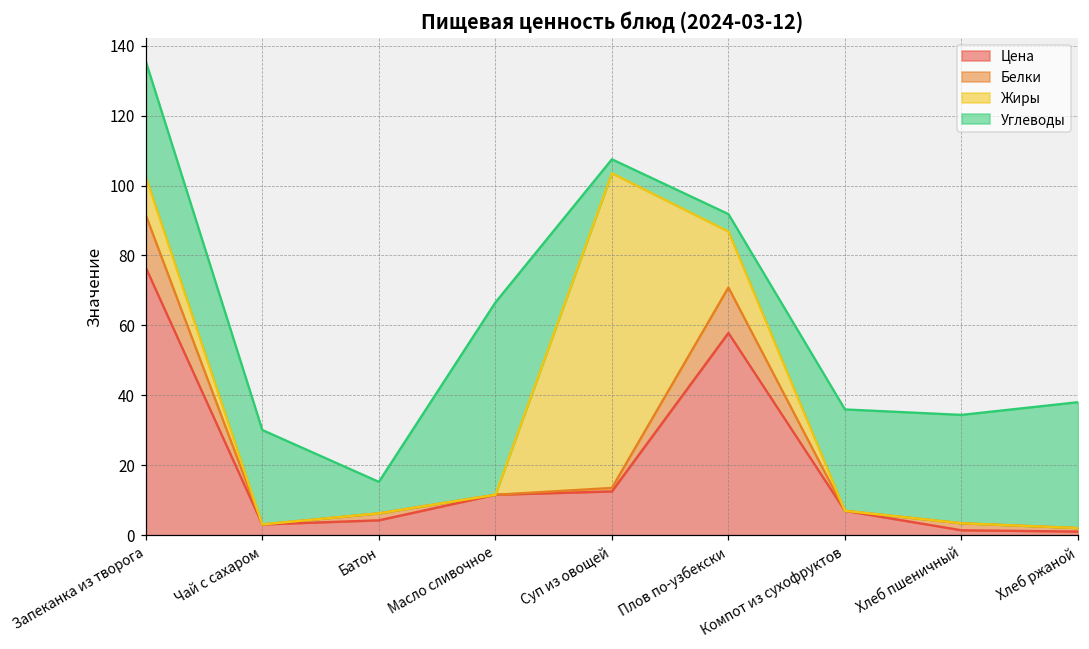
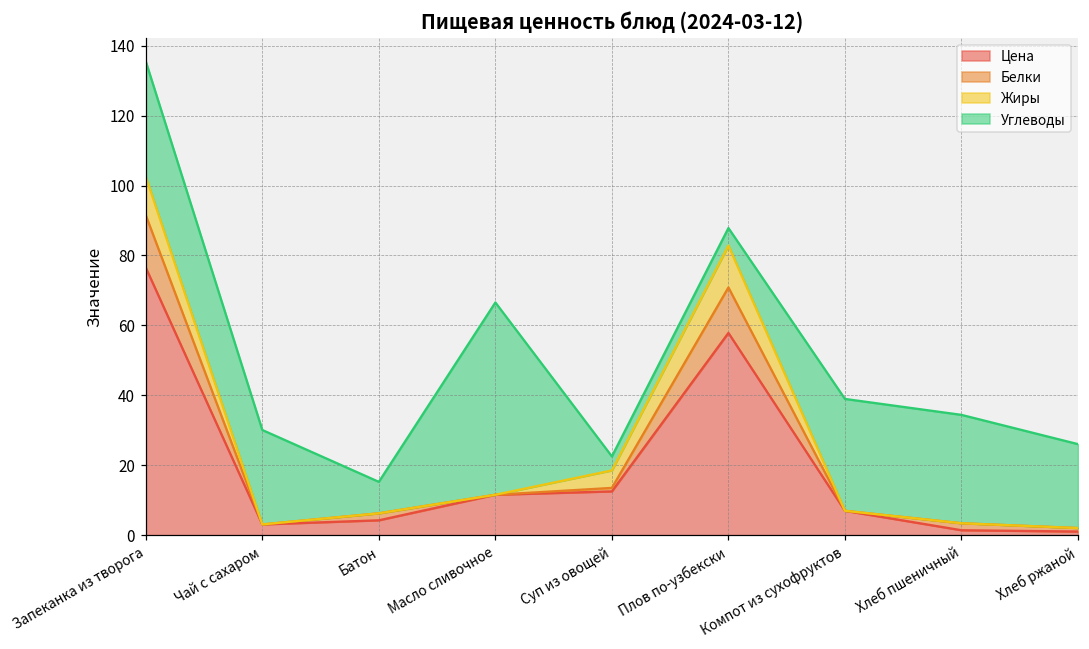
Жиры, Суп из овощей: 90 -> 5
Жиры, Плов по-узбекски: 16 -> 12
Углеводы, Компот из сухофруктов: 29 -> 32
Углеводы, Хлеб ржаной: 36 -> 24
